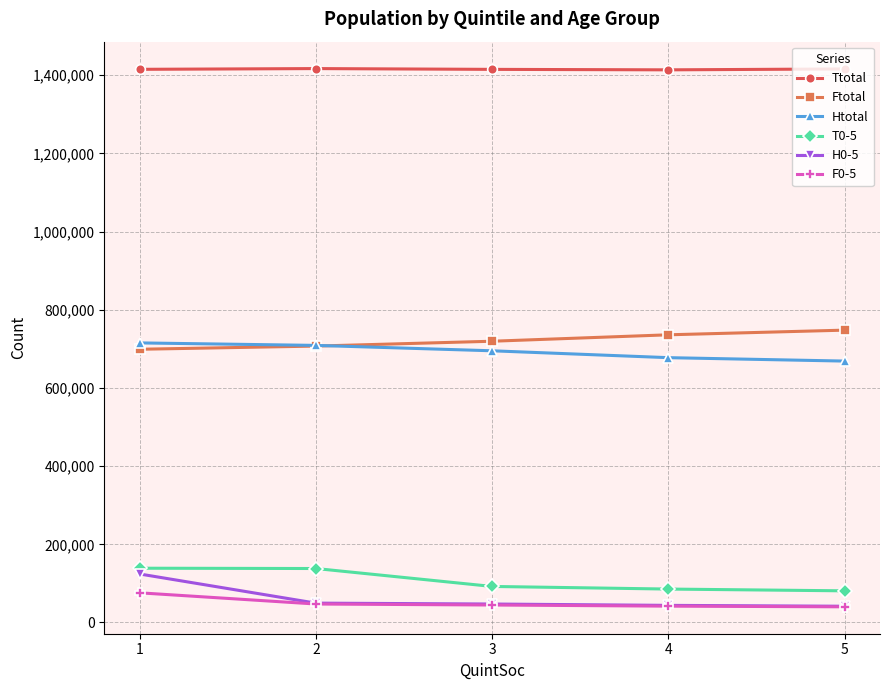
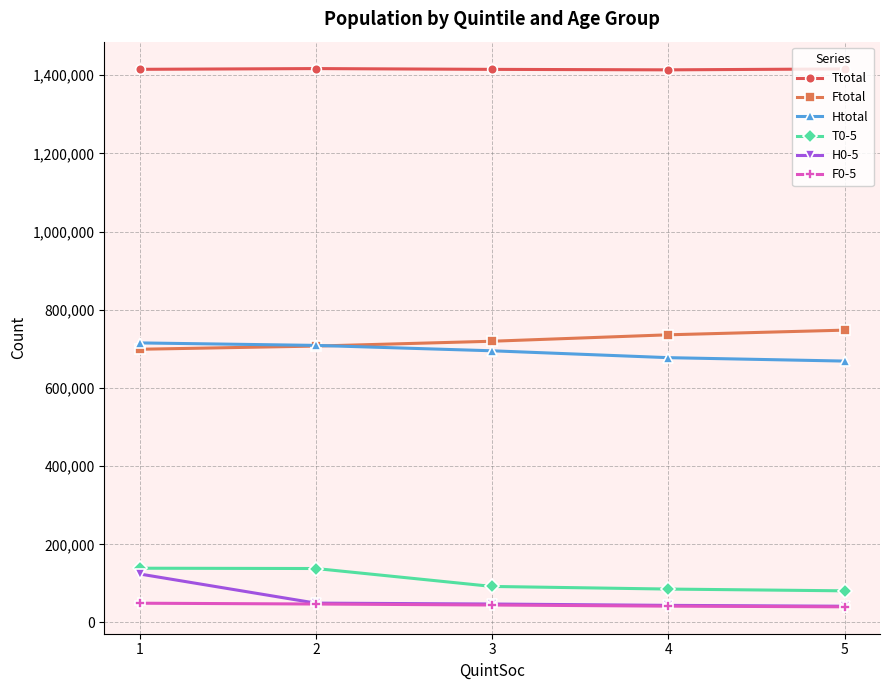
F0-5, 1: 80,000 -> 50,000
